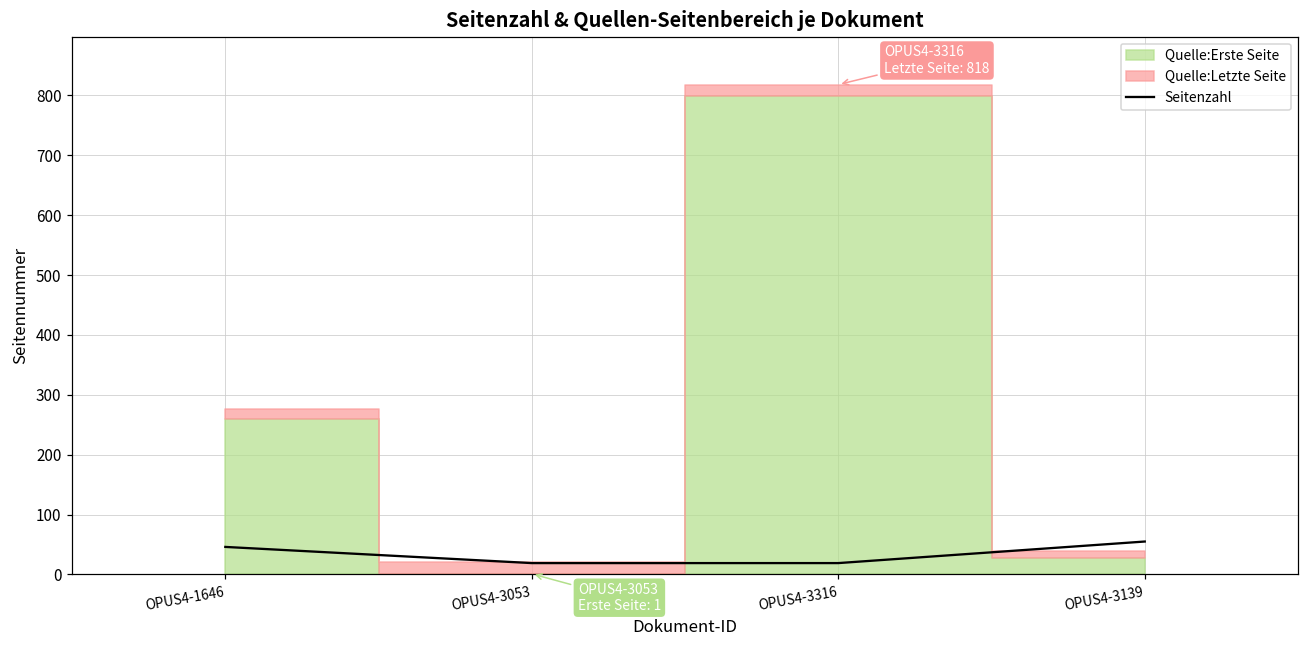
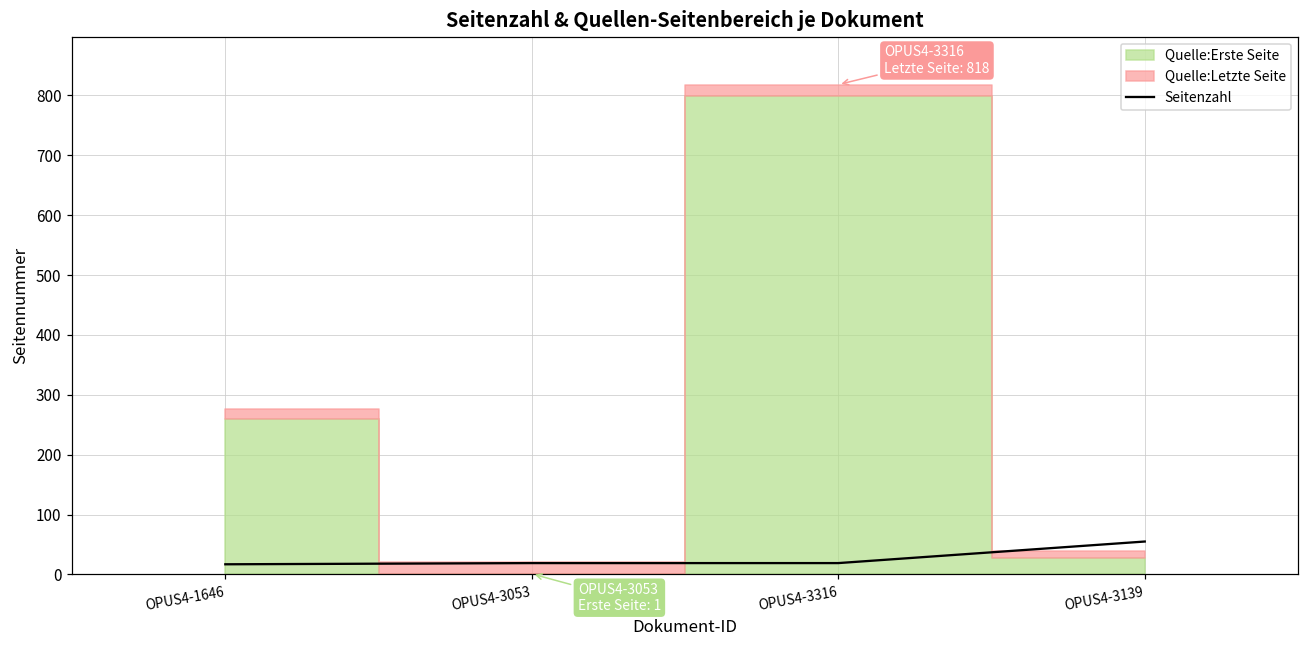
Seitenzahl, OPUS4-1646: 50 -> 20
